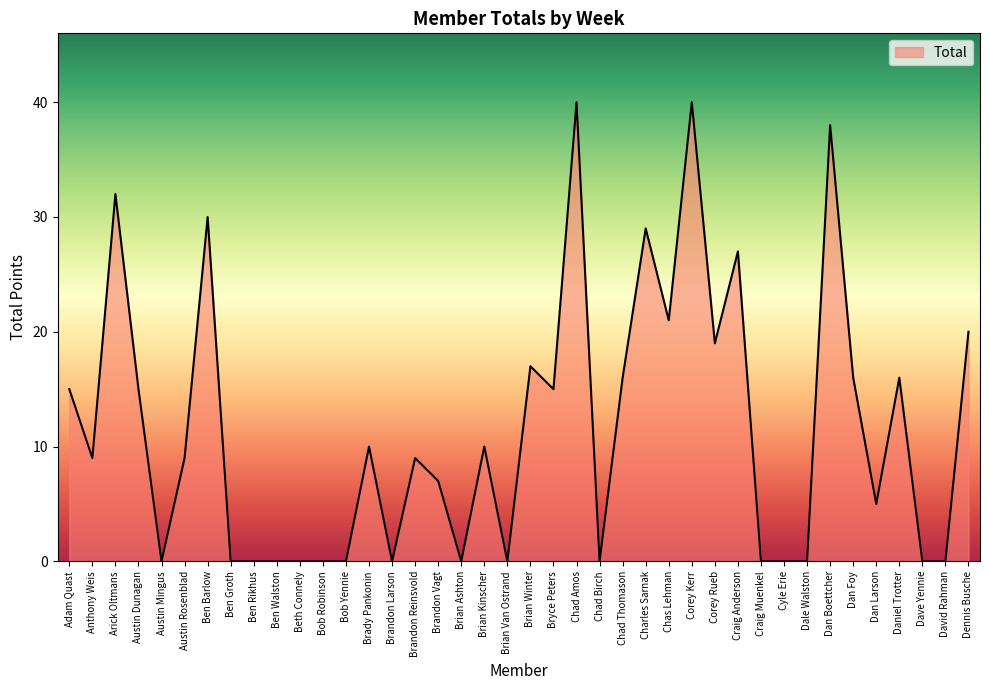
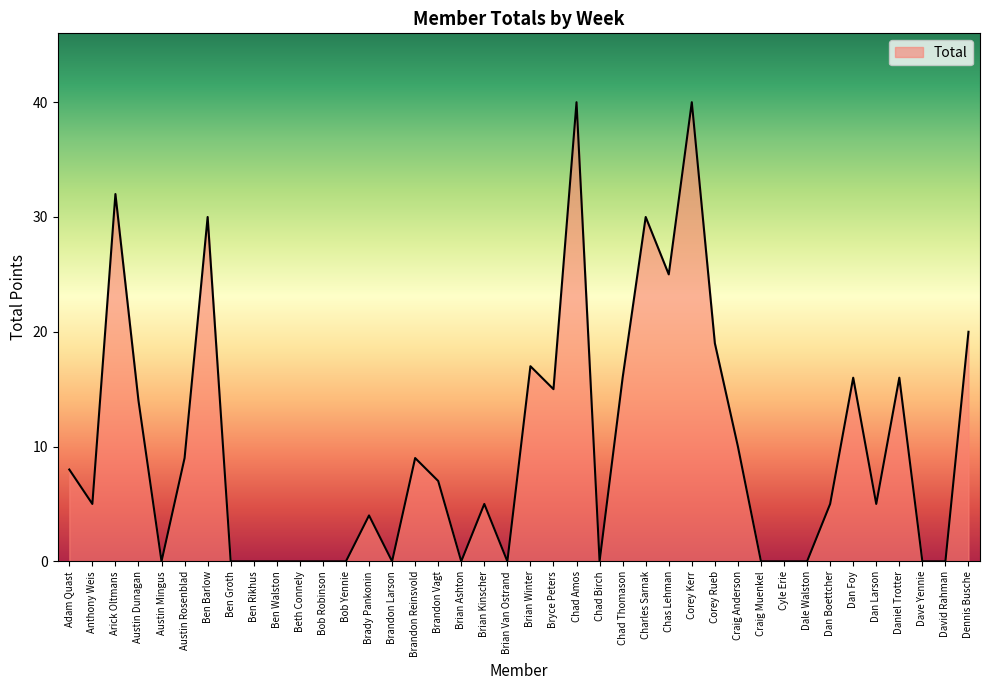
Adam Quast: 15 -> 8
Anthony Weis: 9 -> 5
Austin Dunagan: 15 -> 14
Brady Pankonin: 10 -> 4
Brian Kinscher: 10 -> 5
Charles Sarnak: 29 -> 30
Chas Lehman: 21 -> 25
Craig Anderson: 27 -> 10
Dan Boettcher: 38 -> 5
